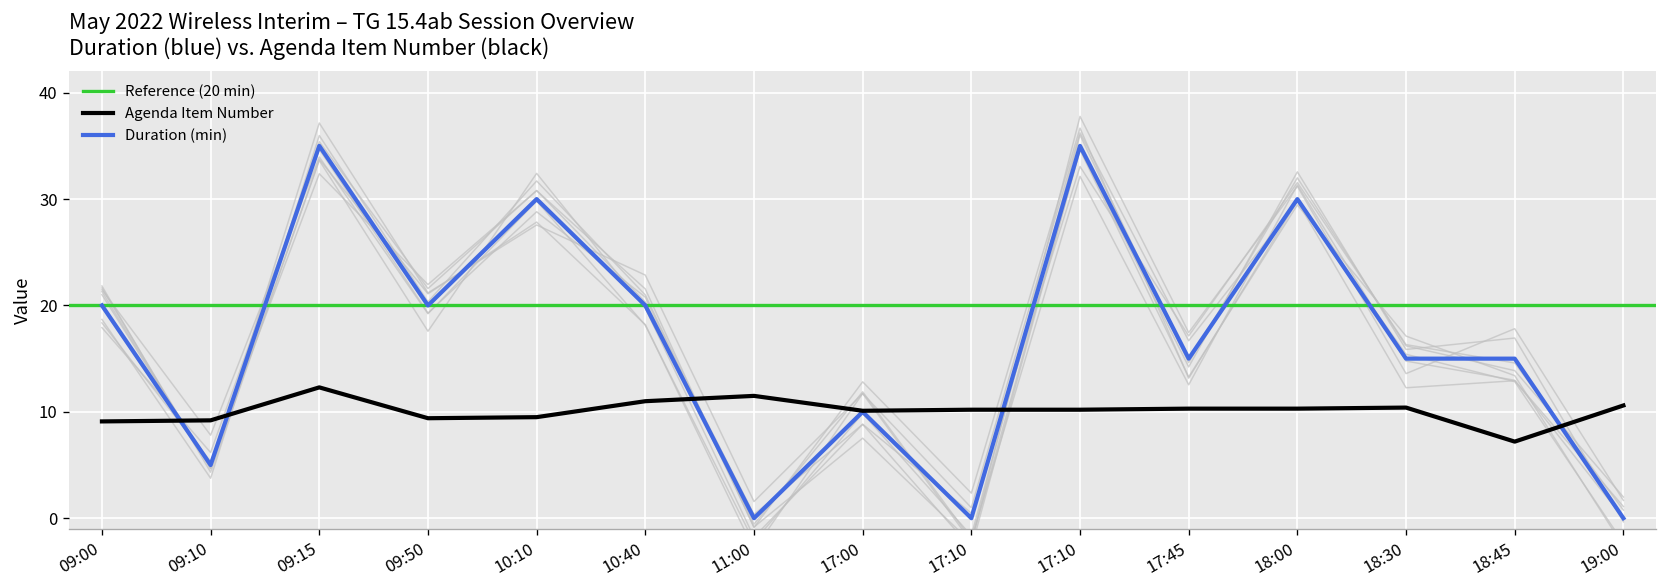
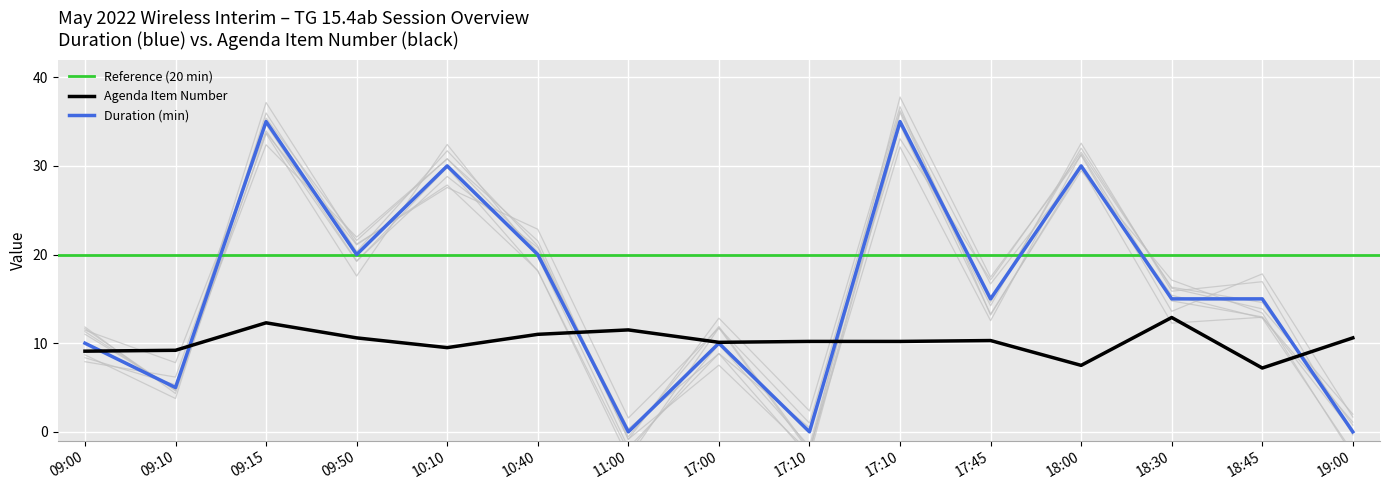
Duration (min), 09:00: 20 -> 10
Agenda Item Number, 09:50: 9 -> 11
Agenda Item Number, 18:00: 10 -> 8
Agenda Item Number, 18:30: 10 -> 13
